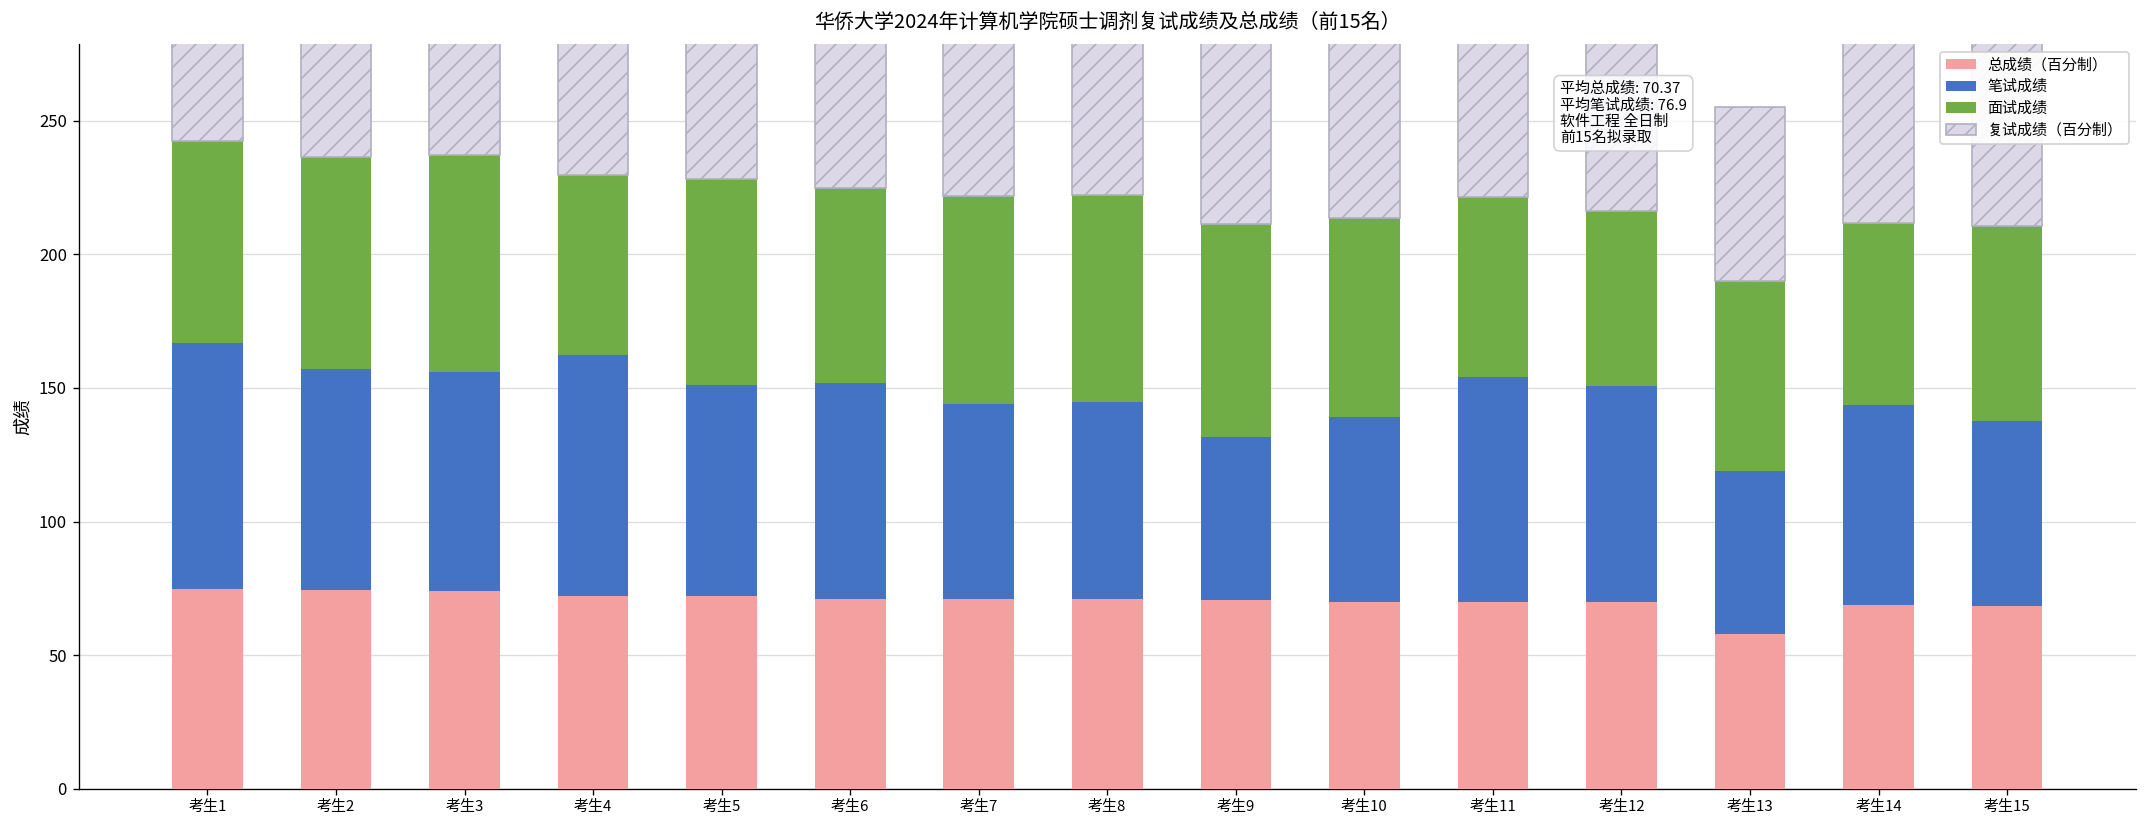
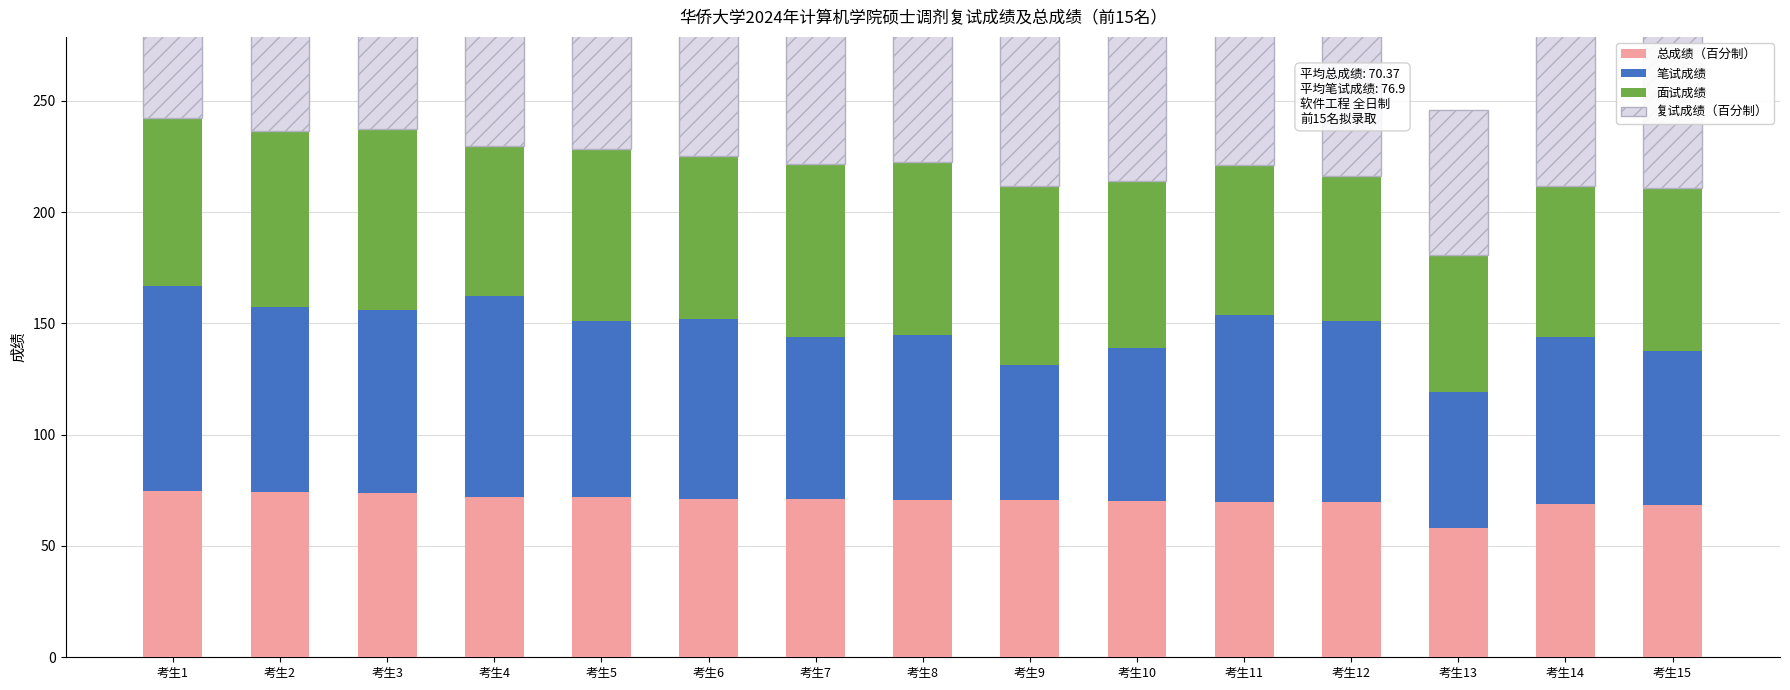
面试成绩, 考生13: 71 -> 62
